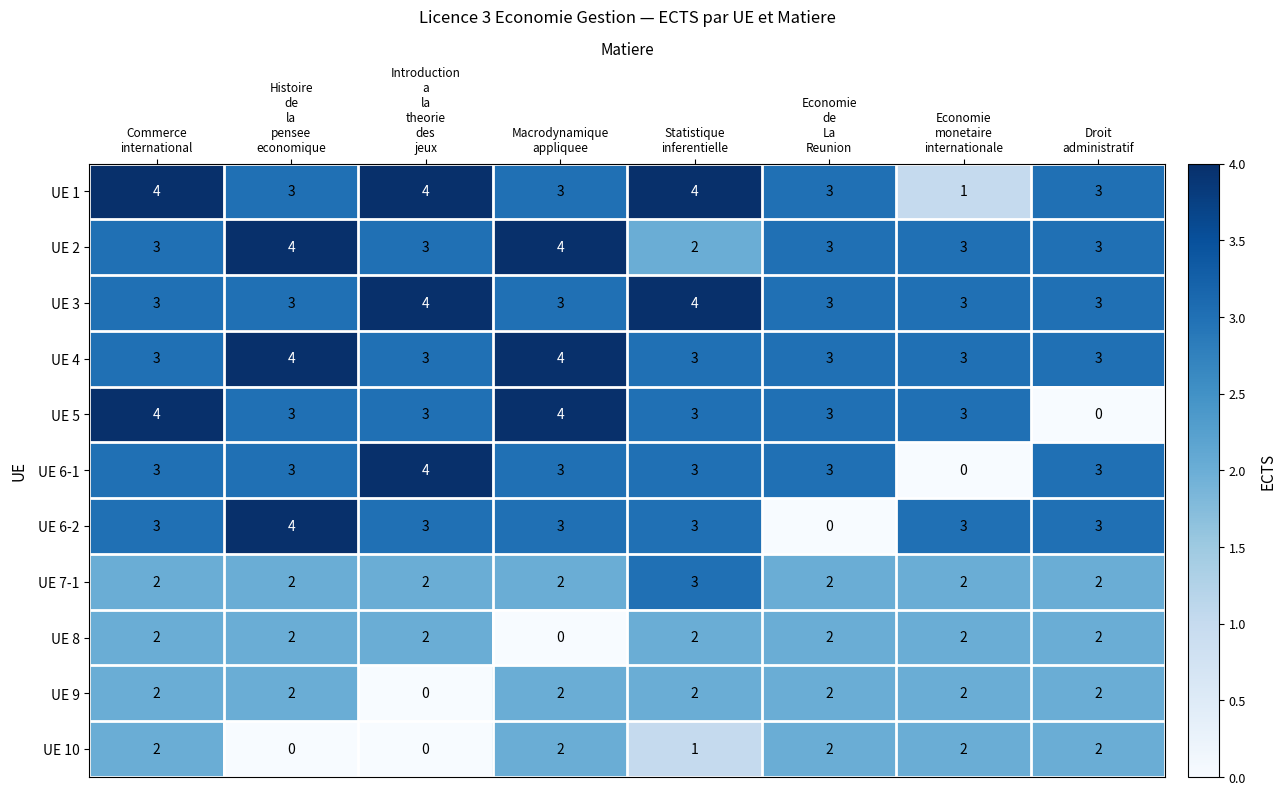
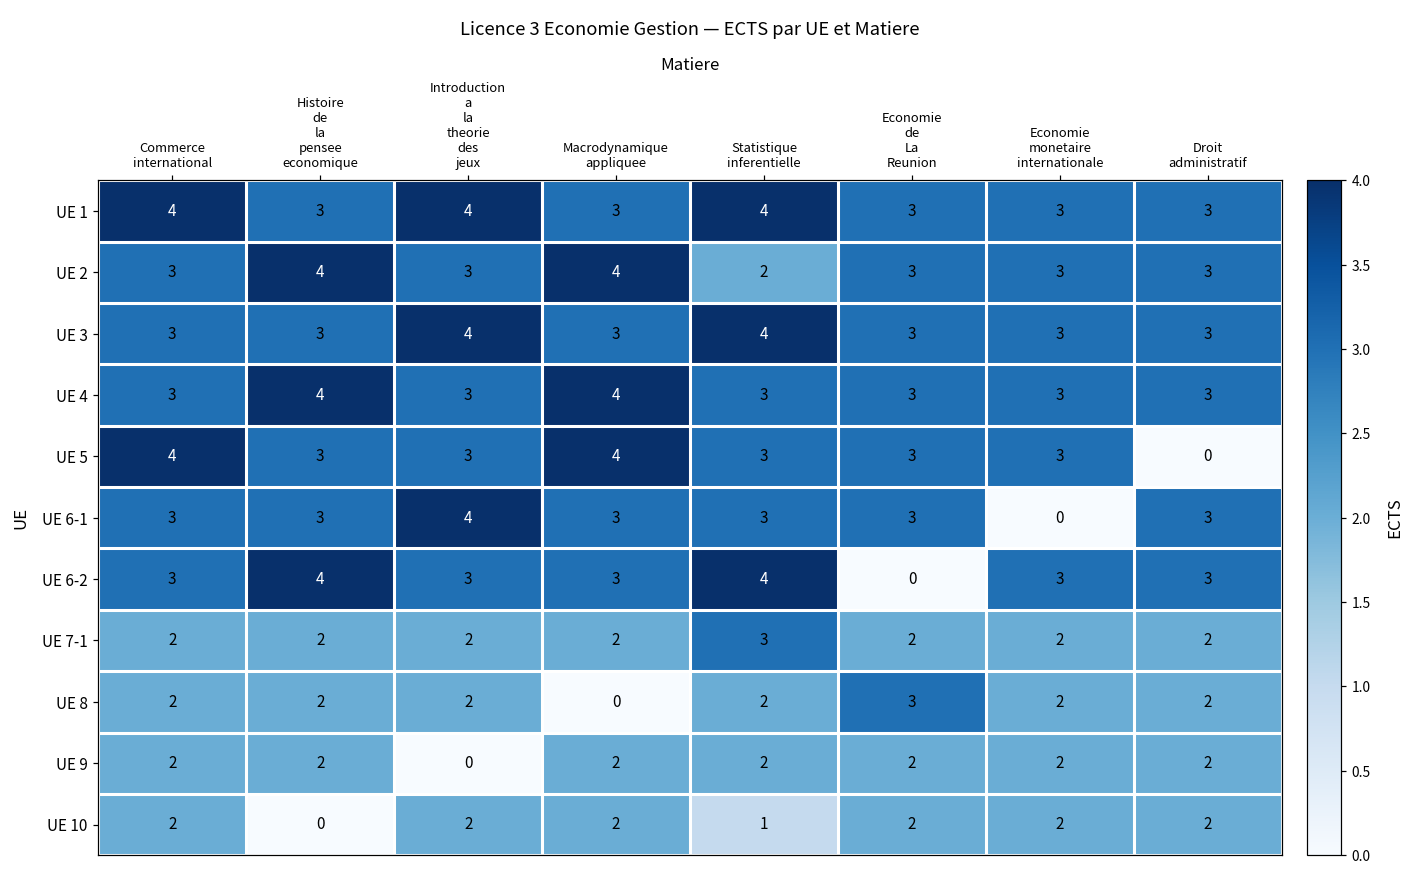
UE 1, Economie monetaire internationale: 1 -> 3
UE 6-2, Statistique inferentielle: 3 -> 4
UE 8, Economie de La Reunion: 2 -> 3
UE 10, Introduction a la theorie des jeux: 0 -> 2
